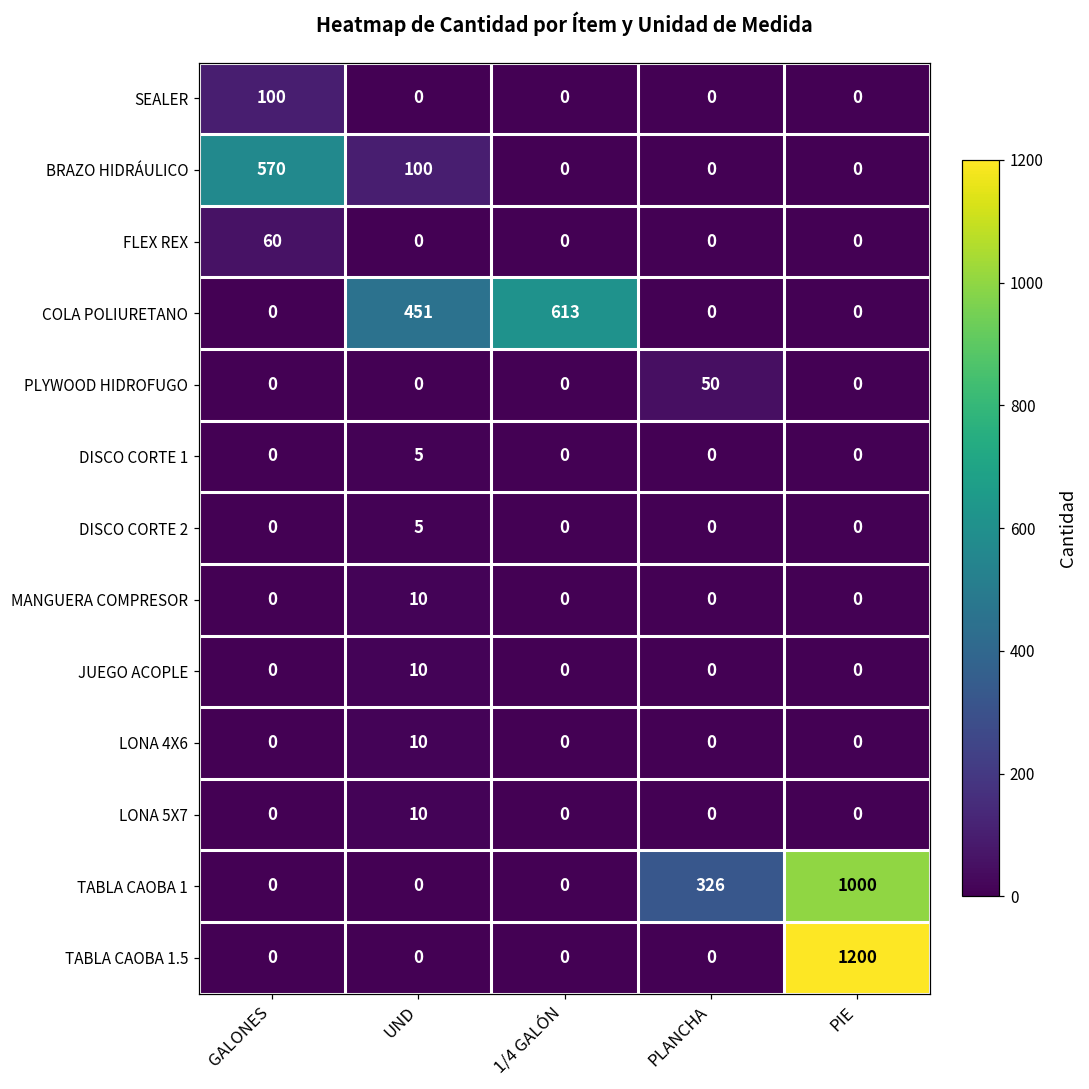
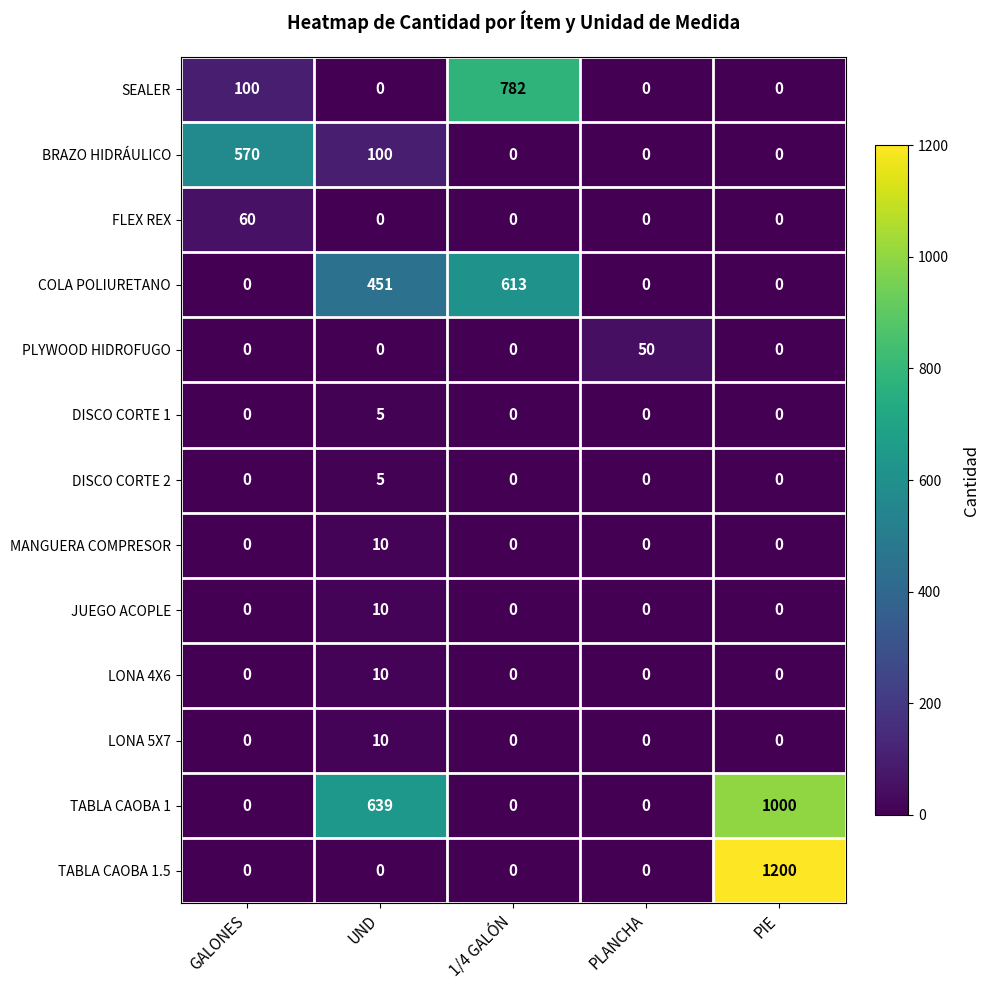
SEALER, 1/4 GALÓN: 0 -> 782
TABLA CAOBA 1, UND: 0 -> 639
TABLA CAOBA 1, PLANCHA: 326 -> 0
